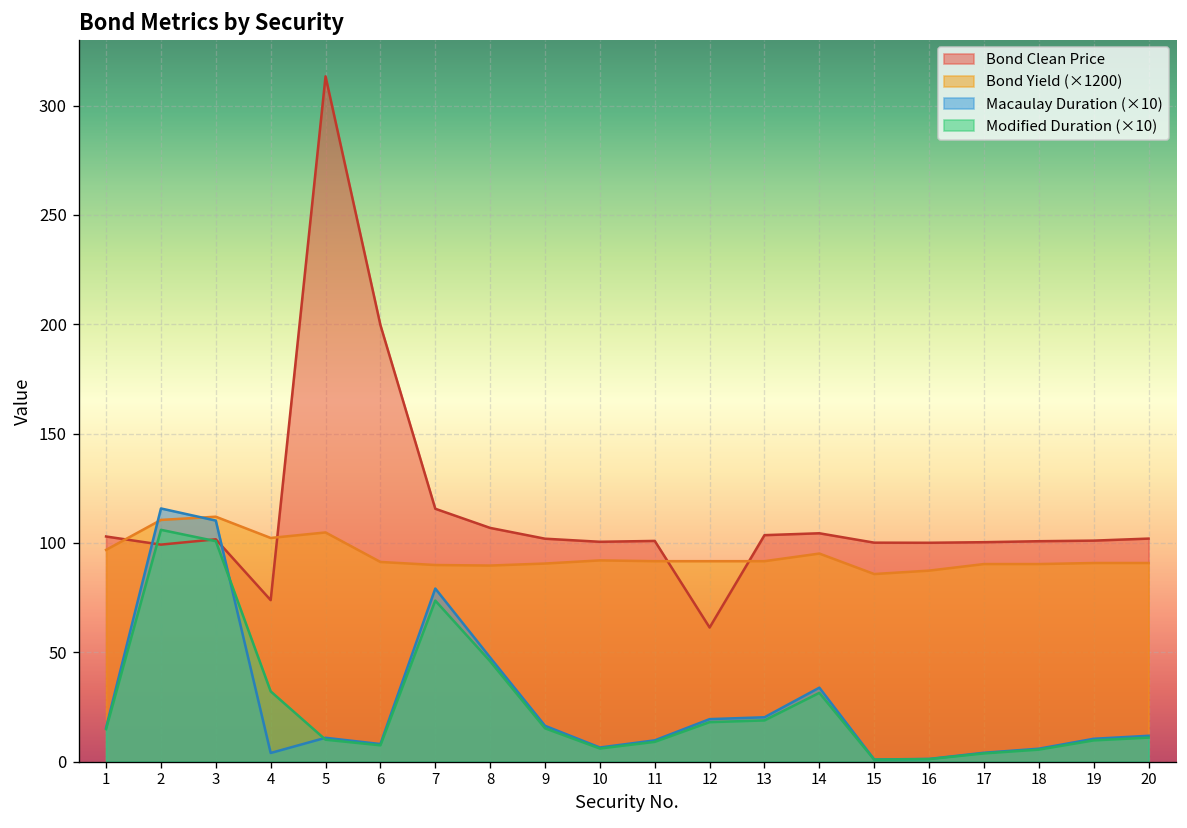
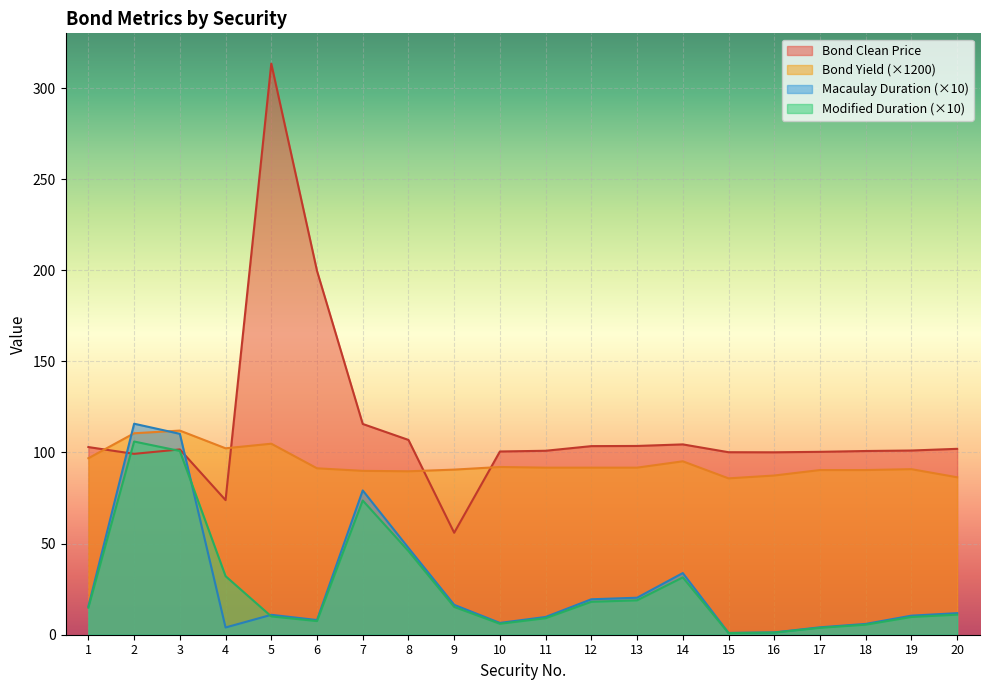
Bond Clean Price, 9: 102 -> 56
Bond Clean Price, 12: 61 -> 103
Bond Yield (×1200), 20: 91 -> 86
